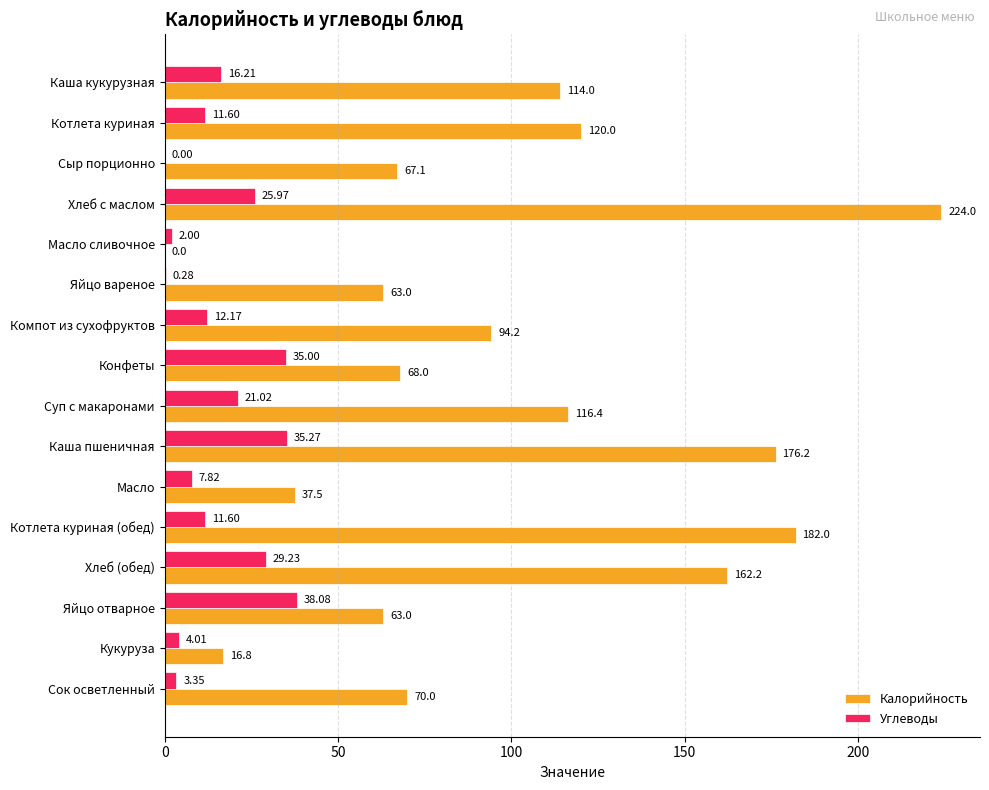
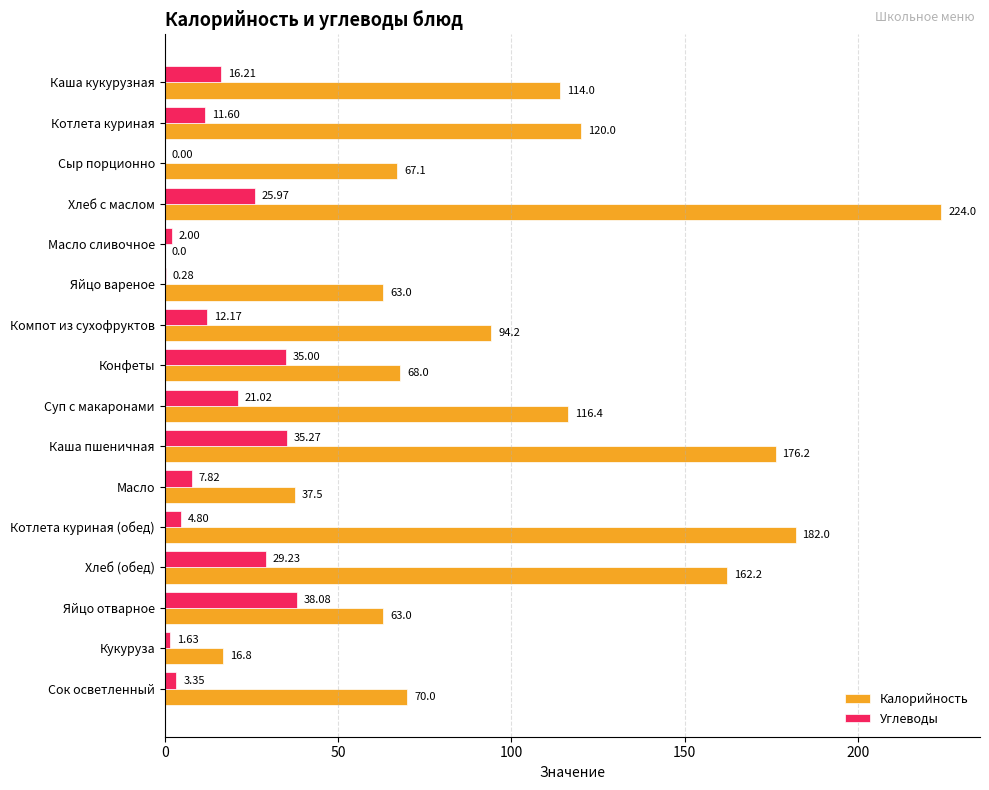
Углеводы, Котлета куриная (обед): 11.60 -> 4.80
Углеводы, Кукуруза: 4.01 -> 1.63
